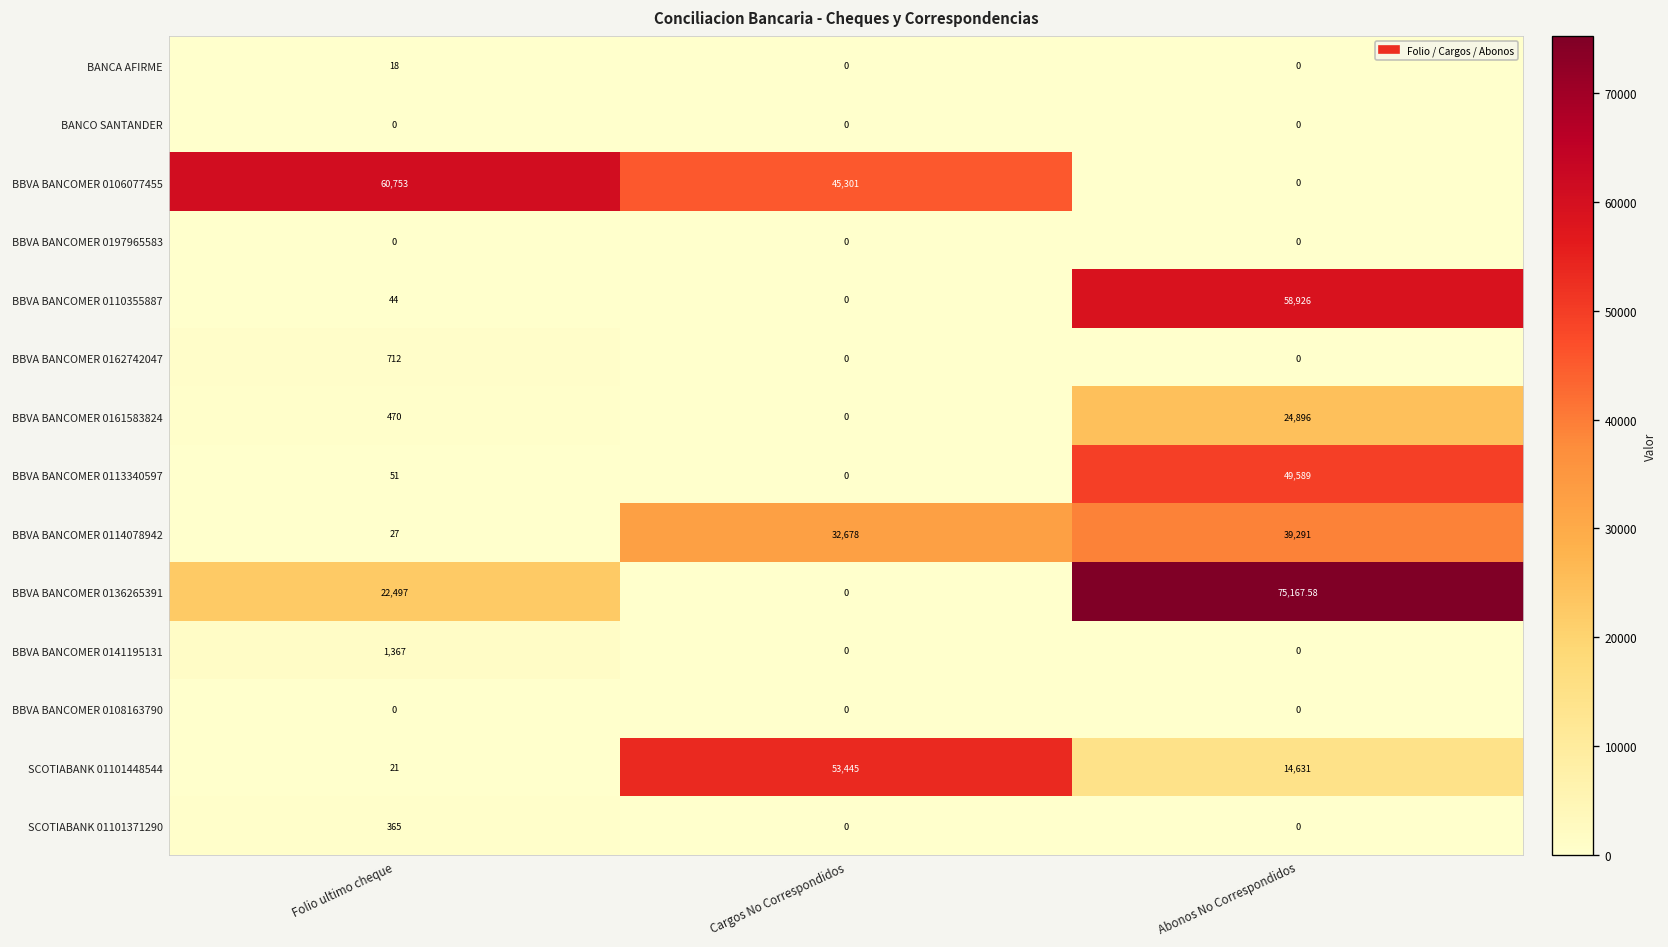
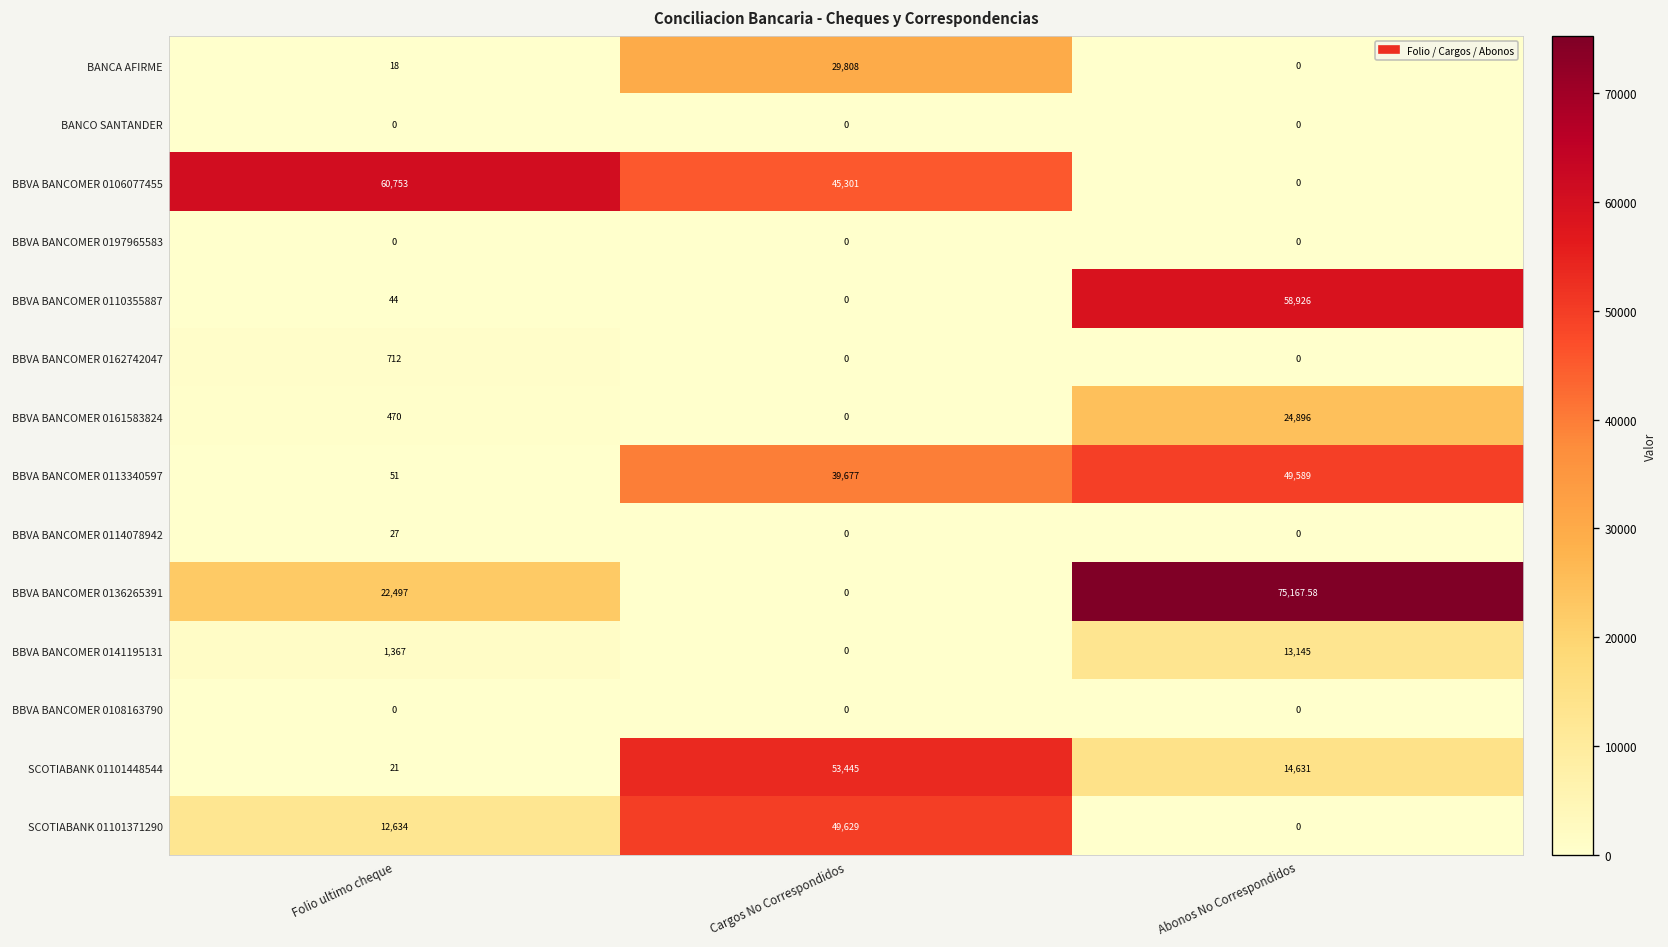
BANCA AFIRME, Cargos No Correspondidos: 0 -> 29,808
BBVA BANCOMER 0113340597, Cargos No Correspondidos: 0 -> 39,677
BBVA BANCOMER 0114078942, Cargos No Correspondidos: 32,678 -> 0
BBVA BANCOMER 0114078942, Abonos No Correspondidos: 39,291 -> 0
BBVA BANCOMER 0141195131, Abonos No Correspondidos: 0 -> 13,145
SCOTIABANK 01101371290, Folio ultimo cheque: 365 -> 12,634
SCOTIABANK 01101371290, Cargos No Correspondidos: 0 -> 49,629
